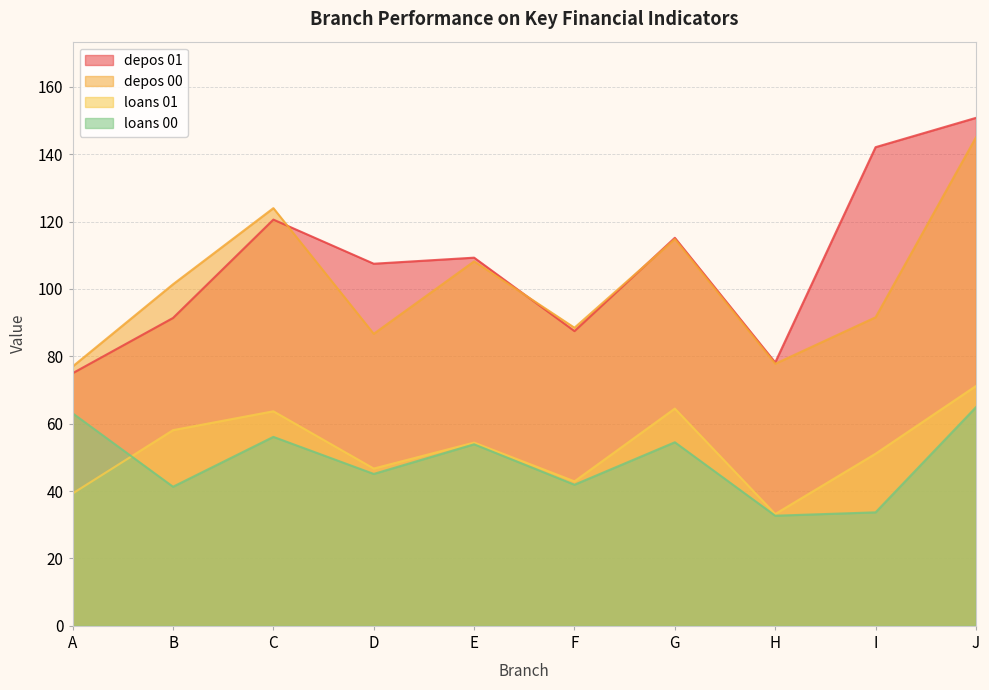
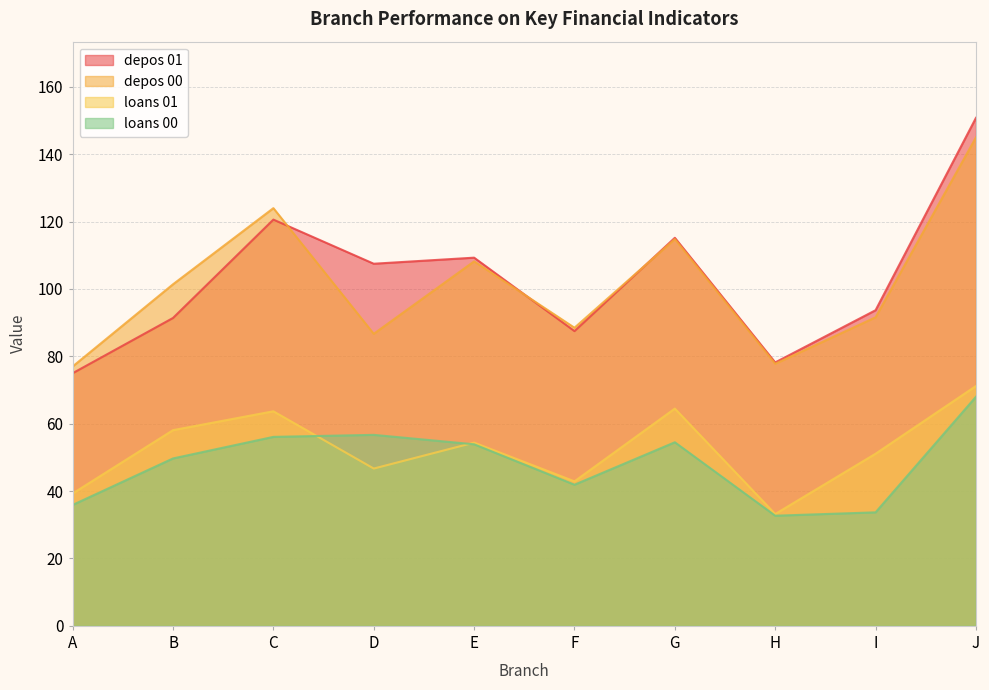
loans 00, A: 63 -> 36
loans 00, B: 41 -> 50
loans 00, D: 45 -> 57
depos 01, I: 142 -> 94
loans 00, J: 65 -> 68
